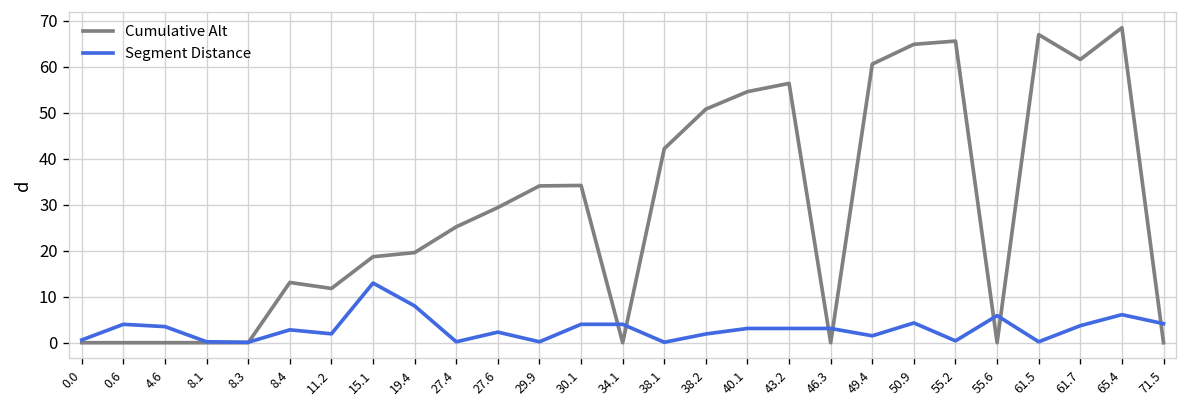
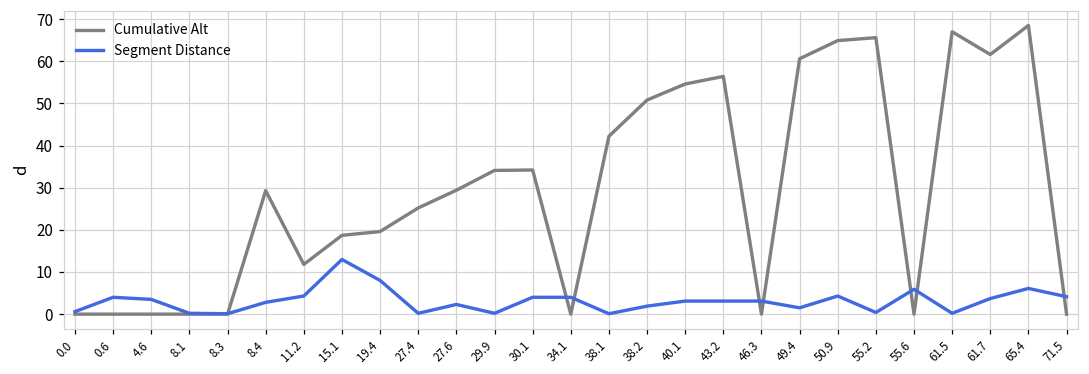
Cumulative Alt, 8.4: 13 -> 29
Segment Distance, 11.2: 2 -> 4
